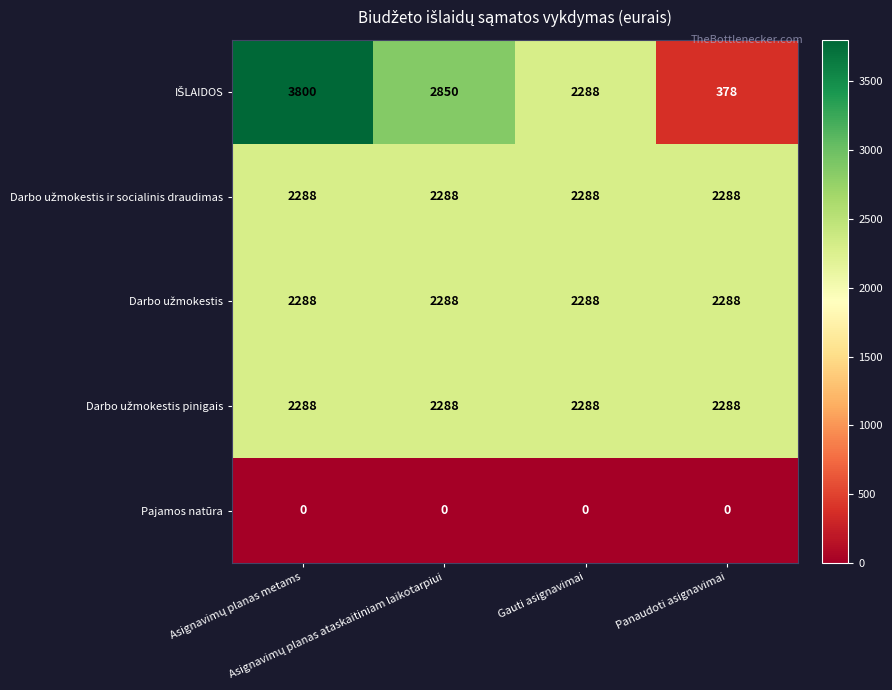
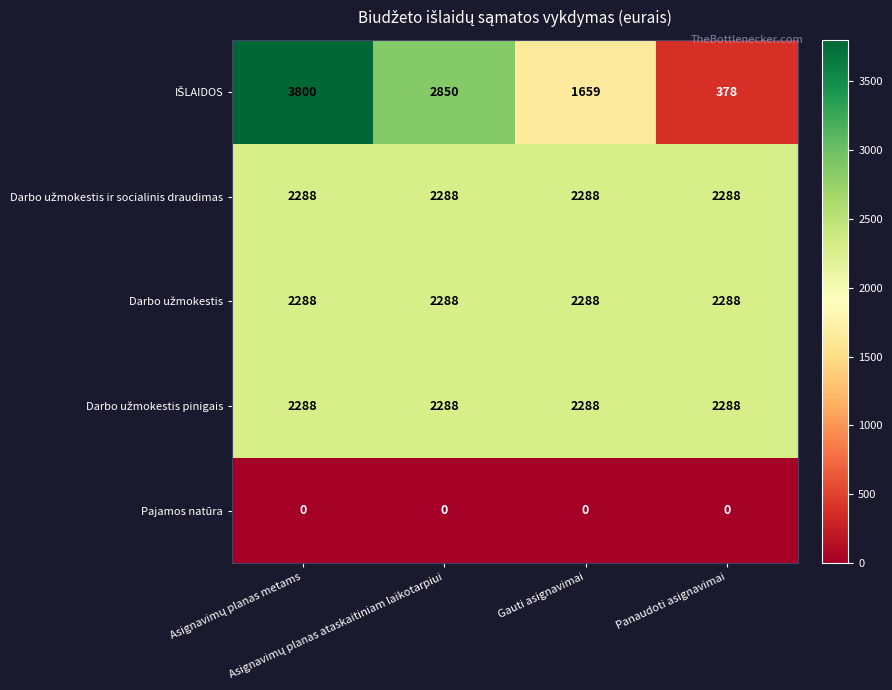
IŠLAIDOS, Gauti asignavimai: 2288 -> 1659
